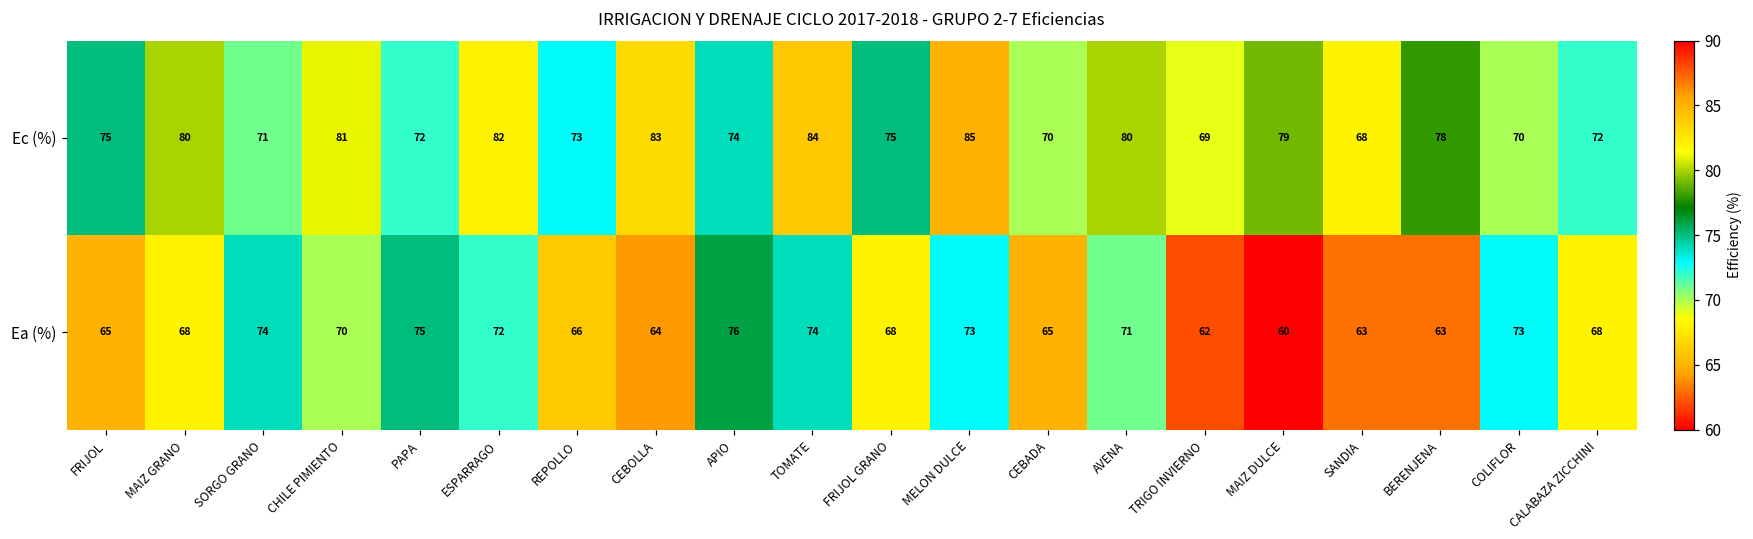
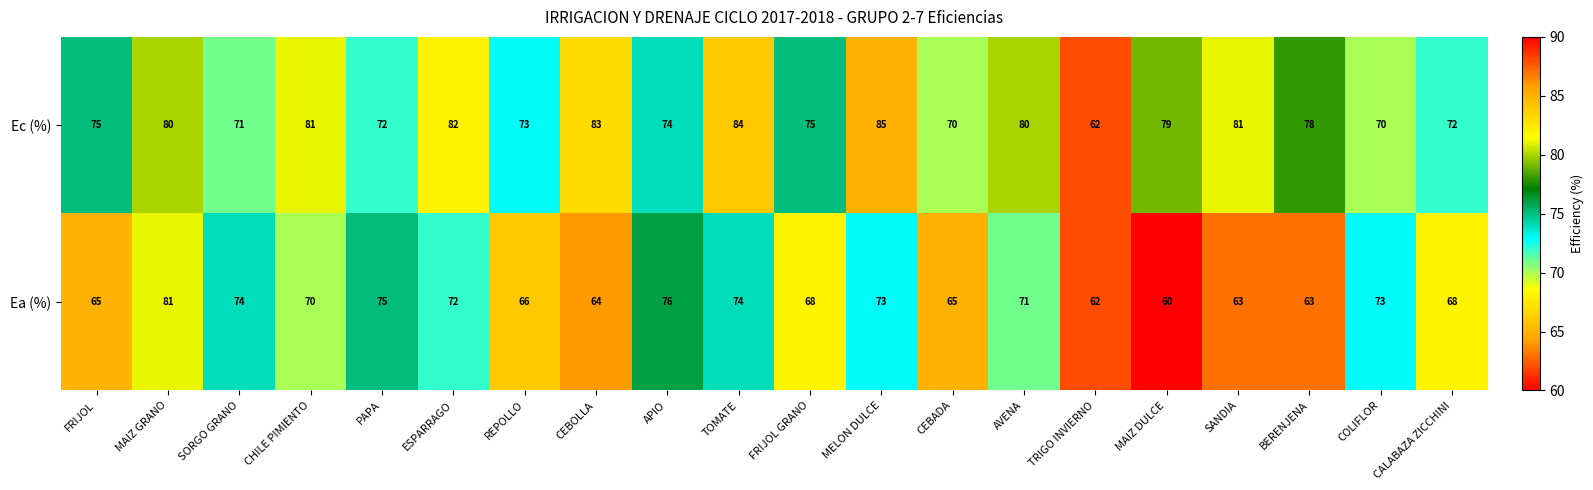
Ec (%), TRIGO INVIERNO: 69 -> 62
Ec (%), SANDIA: 68 -> 81
Ea (%), MAIZ GRANO: 68 -> 81
